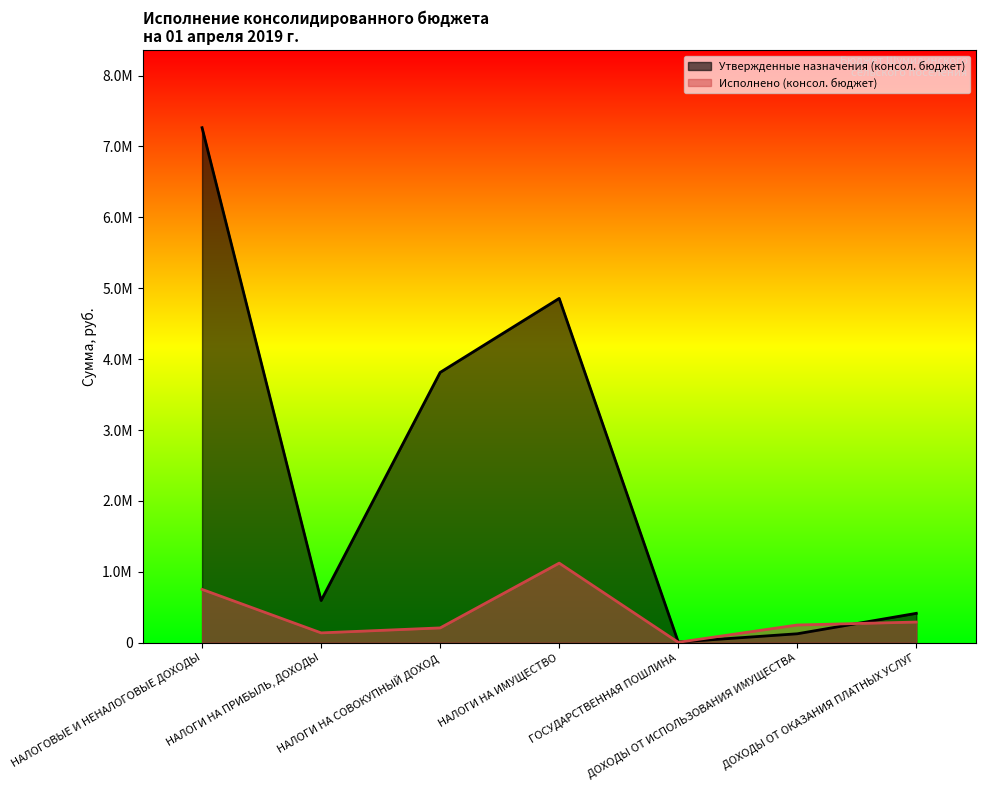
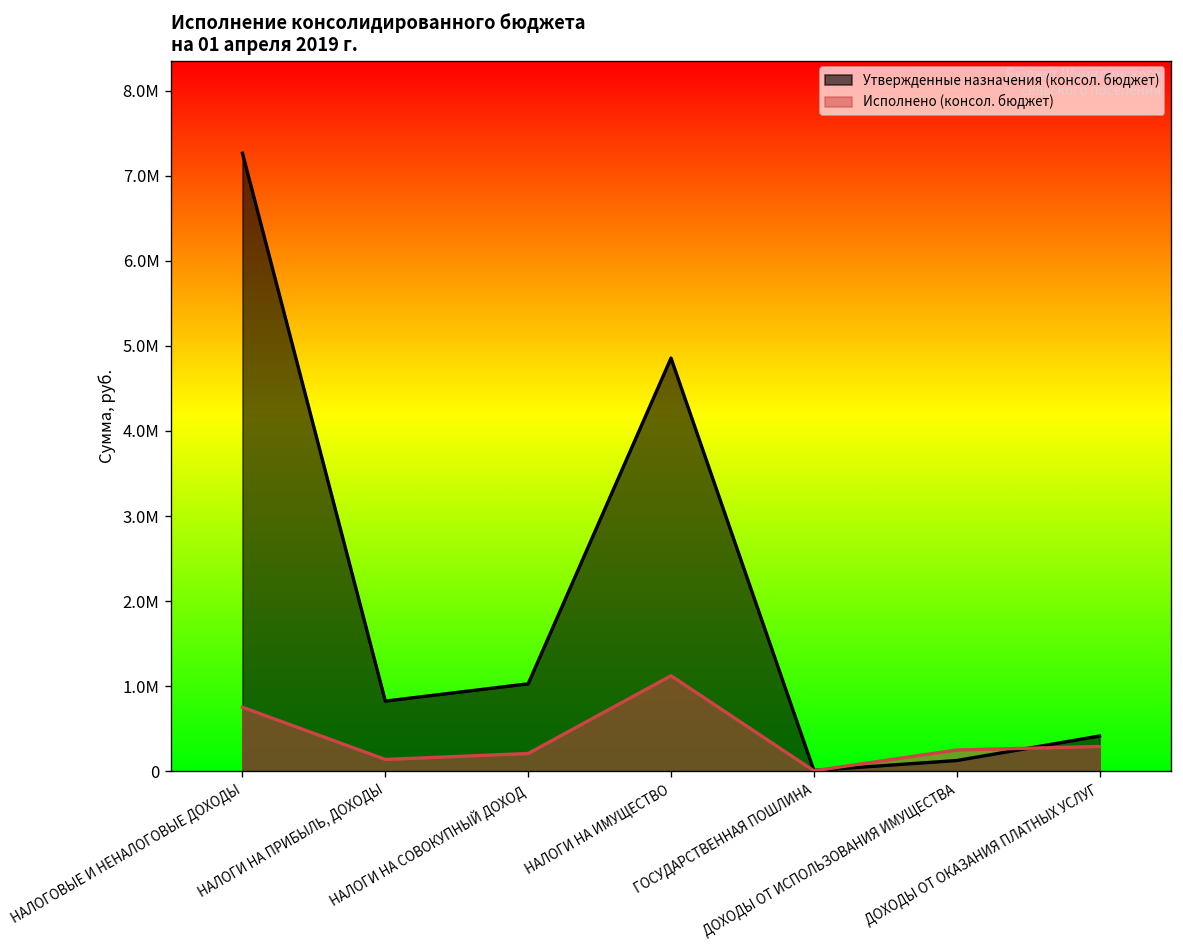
Утвержденные назначения (консол. бюджет), НАЛОГИ НА ПРИБЫЛЬ, ДОХОДЫ: 600000 -> 800000
Утвержденные назначения (консол. бюджет), НАЛОГИ НА СОВОКУПНЫЙ ДОХОД: 3800000 -> 1000000
